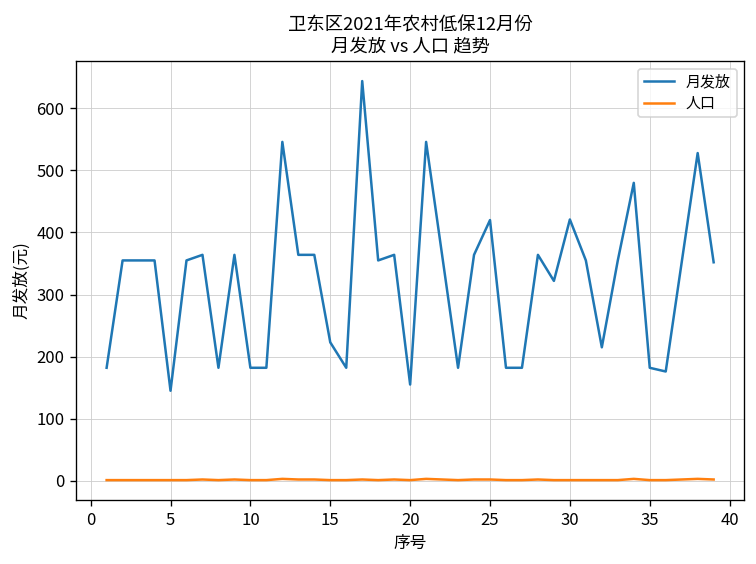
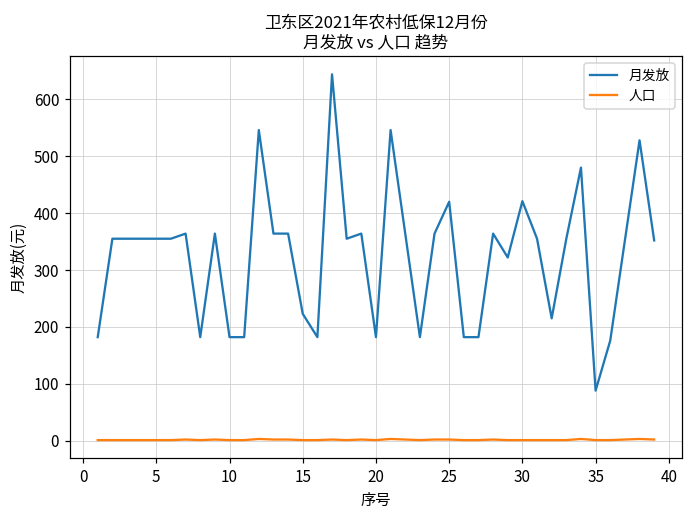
月发放, 5: 150 -> 360
月发放, 20: 160 -> 180
月发放, 35: 180 -> 90
